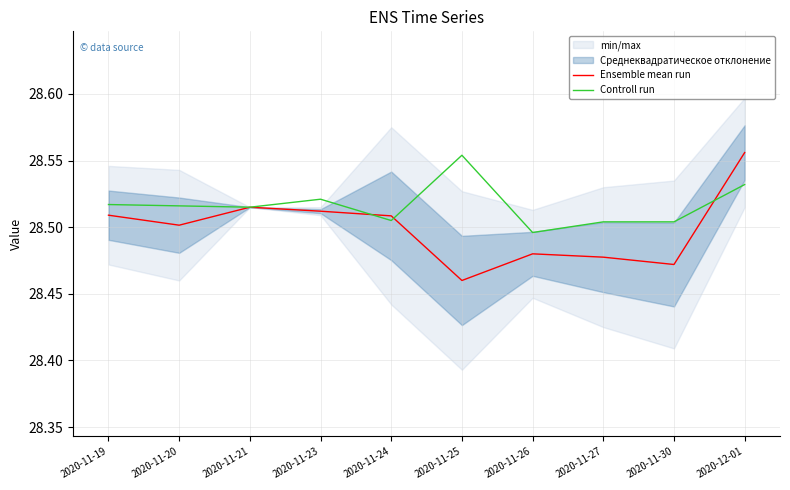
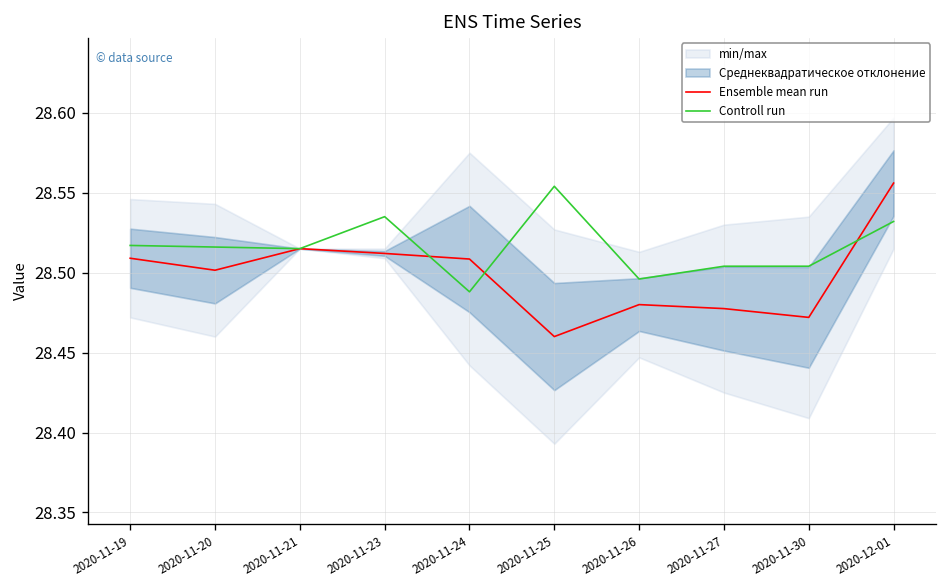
Controll run, 2020-11-23: 28.521 -> 28.535
Controll run, 2020-11-24: 28.505 -> 28.488
